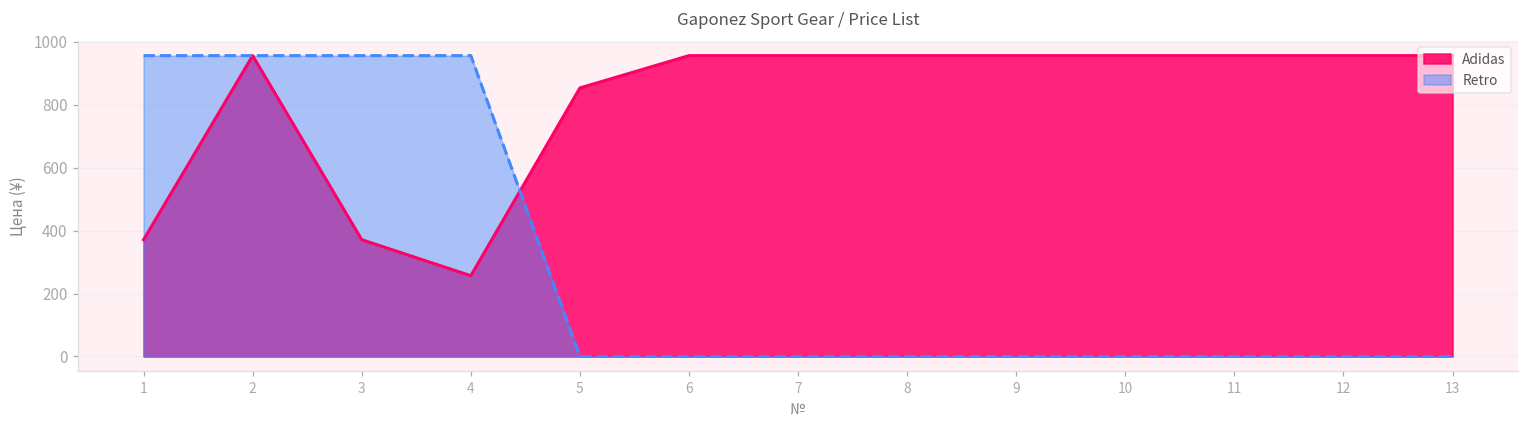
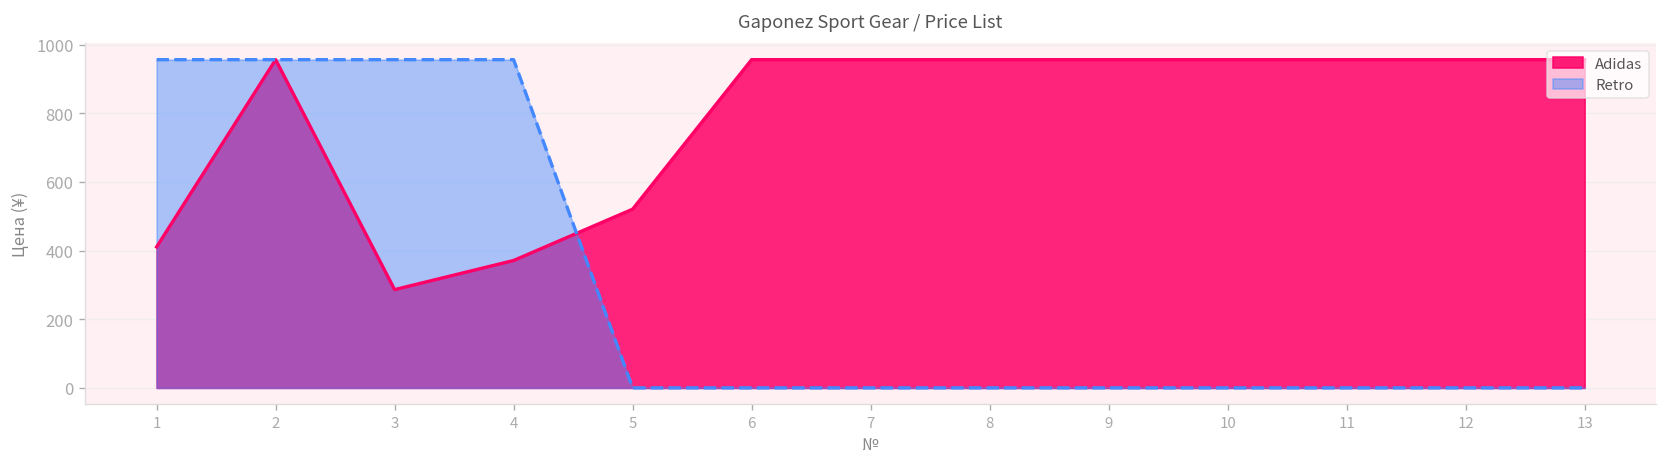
Adidas, 1: 370 -> 410
Adidas, 3: 370 -> 290
Adidas, 4: 260 -> 370
Adidas, 5: 850 -> 520
